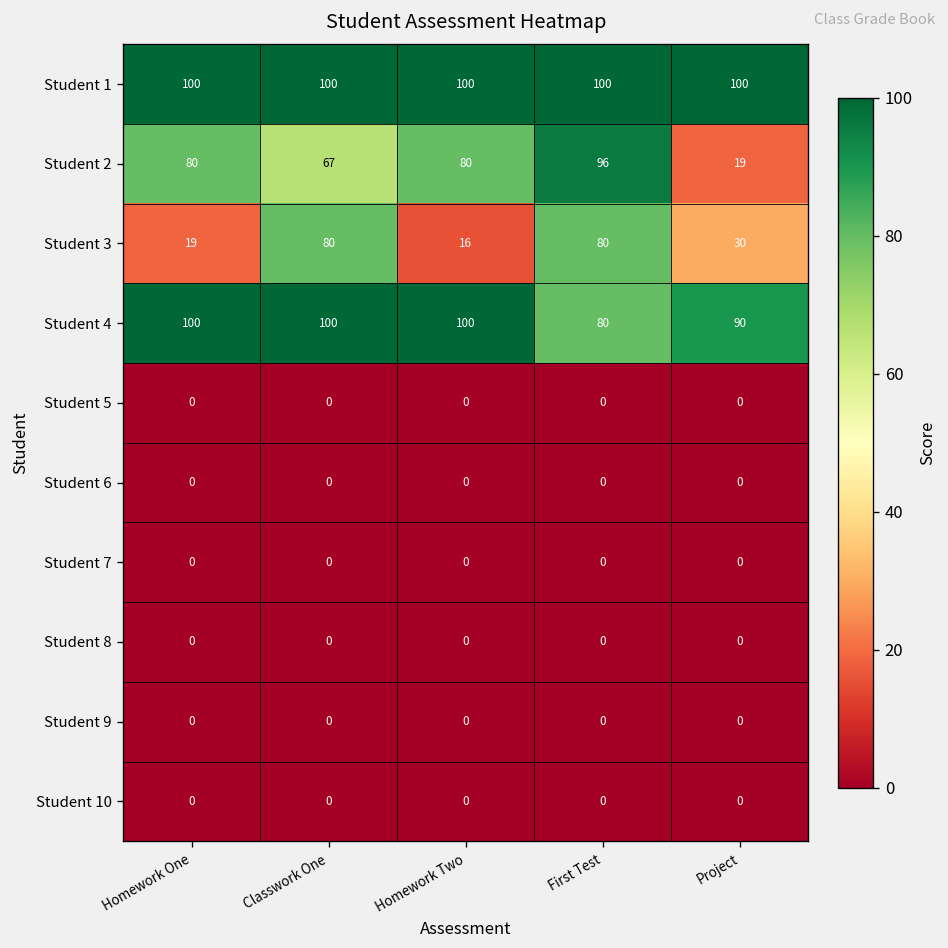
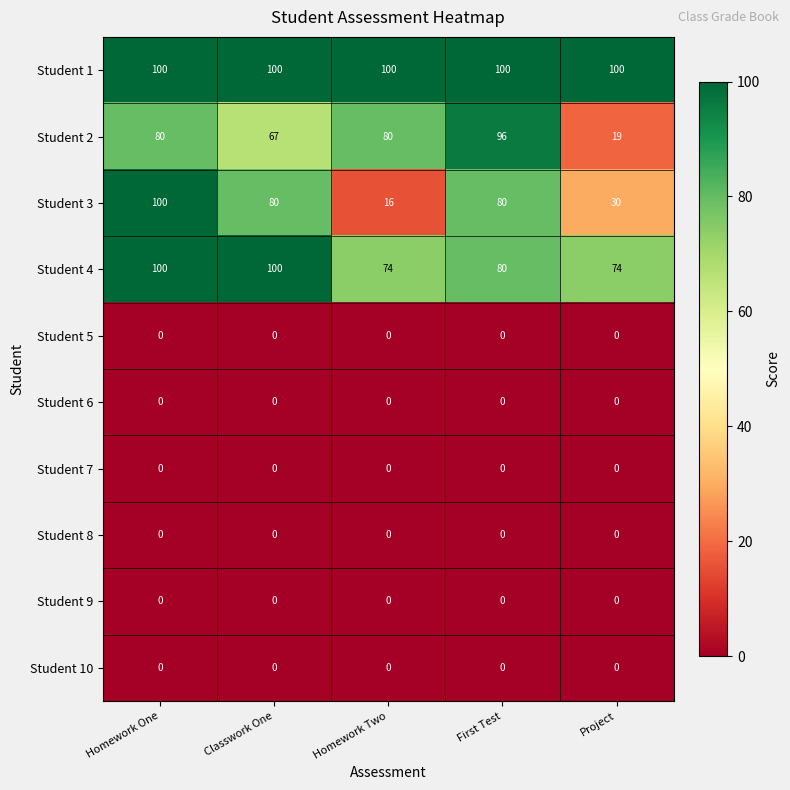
Student 3, Homework One: 19 -> 100
Student 4, Homework Two: 100 -> 74
Student 4, Project: 90 -> 74
